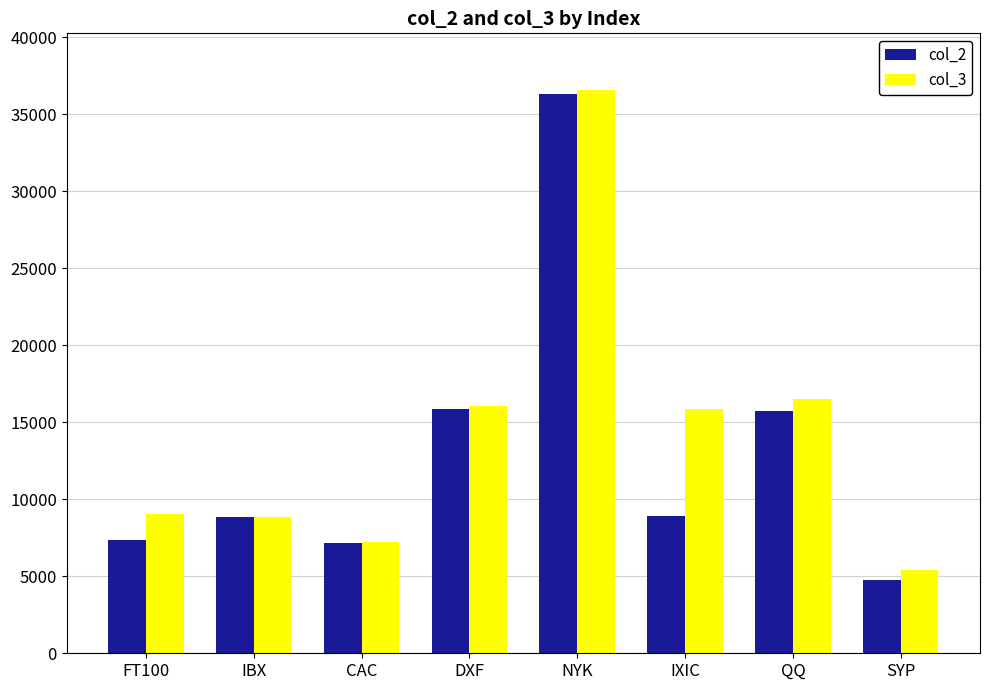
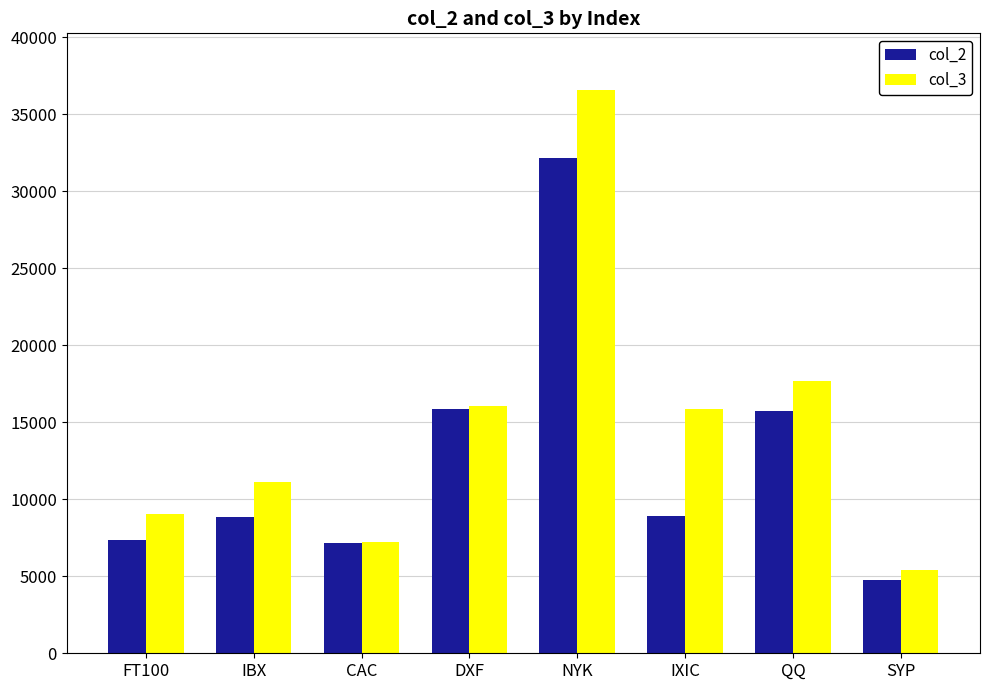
col_3, IBX: 8800 -> 11200
col_2, NYK: 36300 -> 32200
col_3, QQ: 16500 -> 17700
